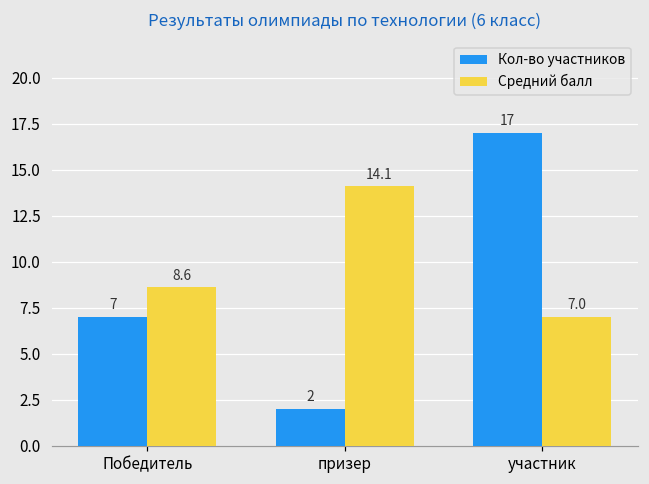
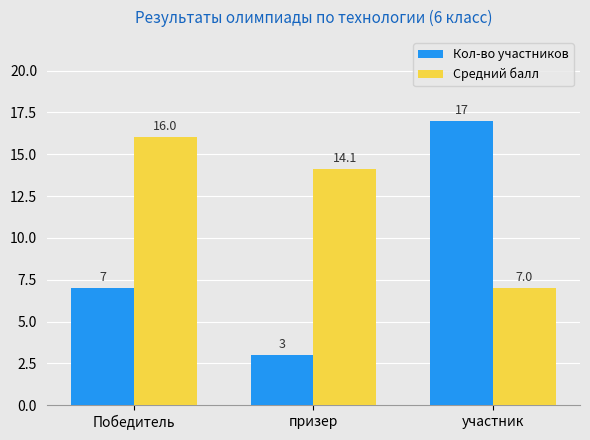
Средний балл, Победитель: 8.6 -> 16.0
Кол-во участников, призер: 2 -> 3
